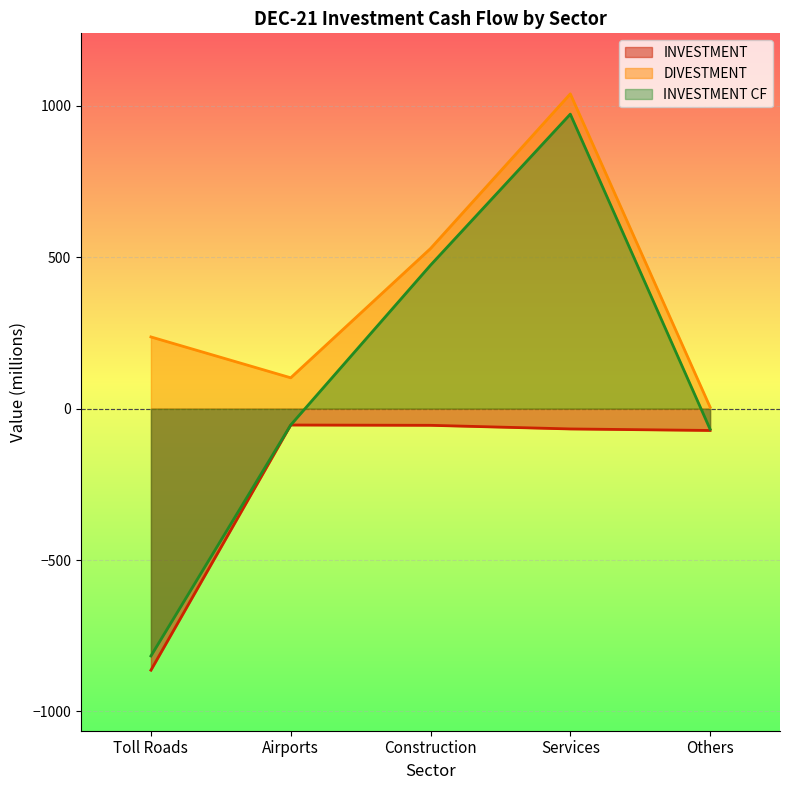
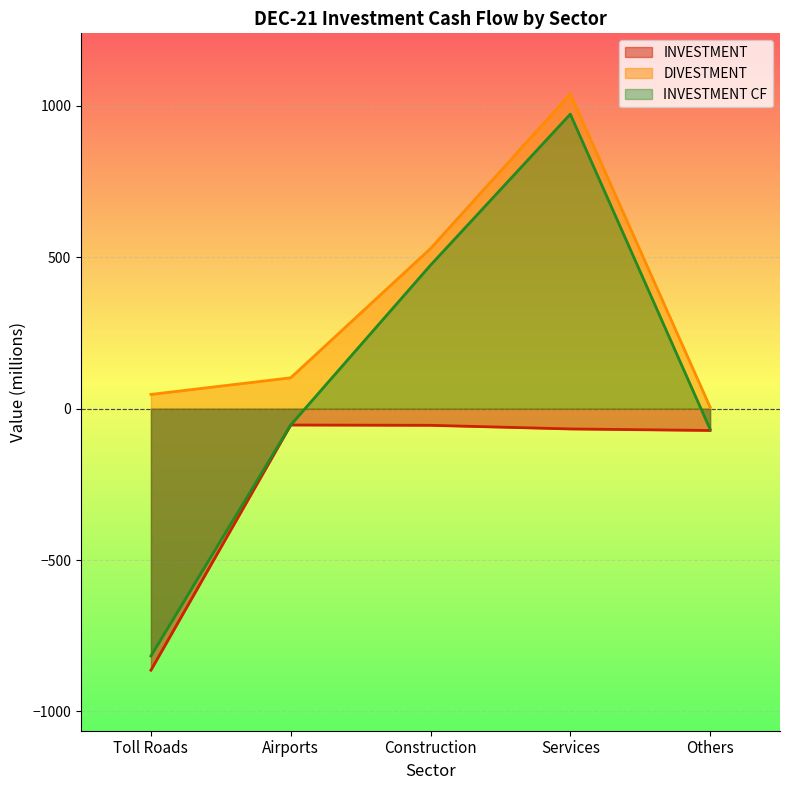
DIVESTMENT, Toll Roads: 240 -> 50
